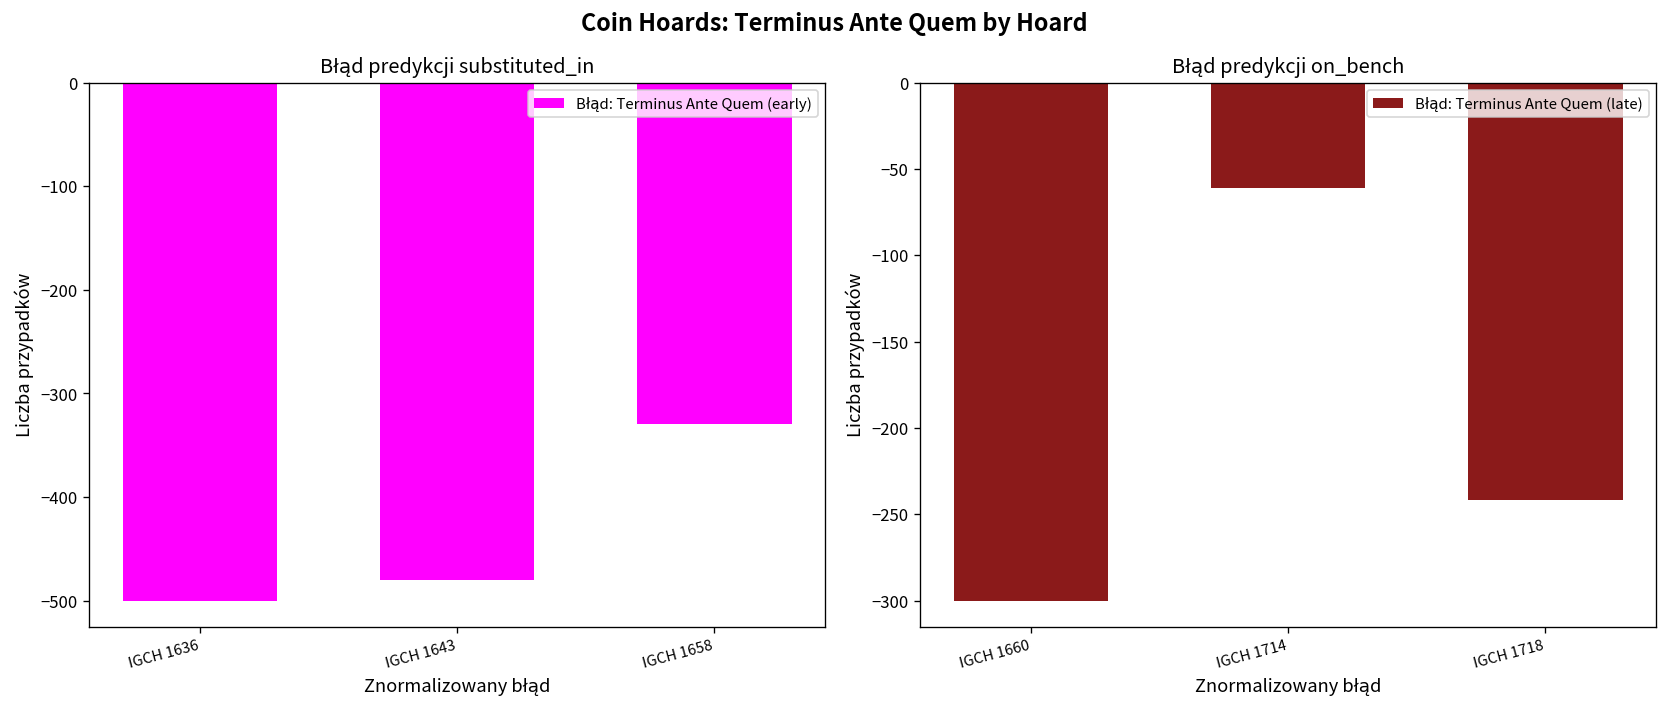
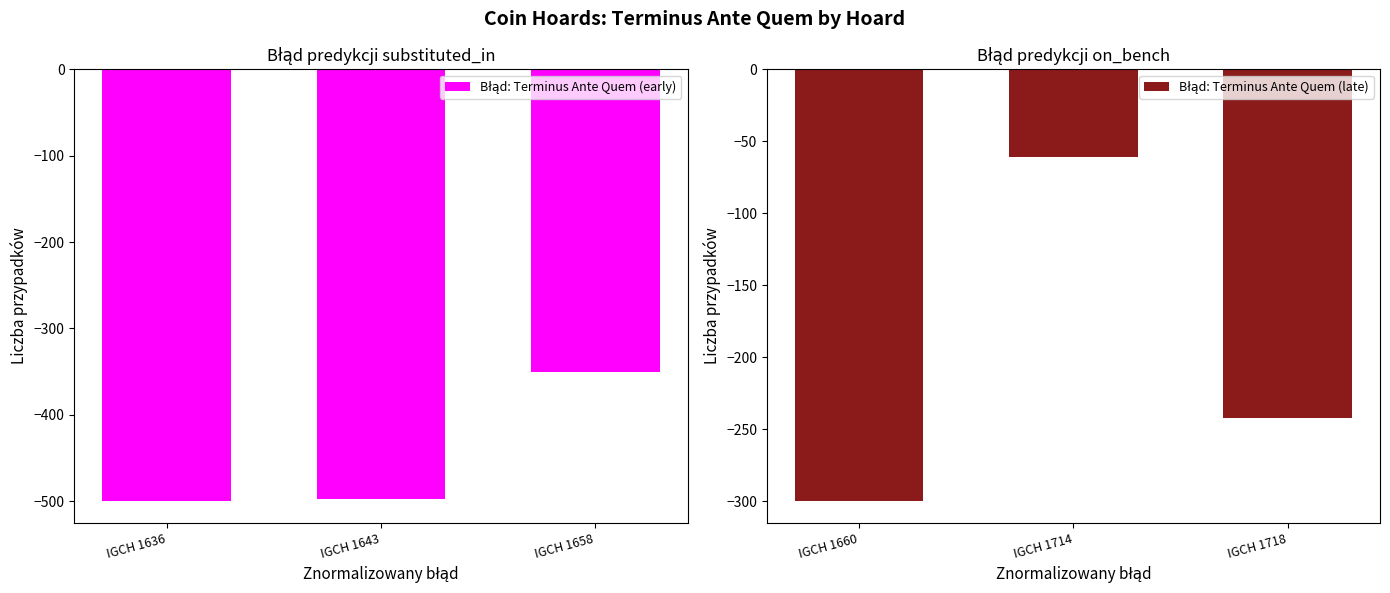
Błąd predykcji substituted_in, IGCH 1643: -480 -> -500
Błąd predykcji substituted_in, IGCH 1658: -330 -> -350
